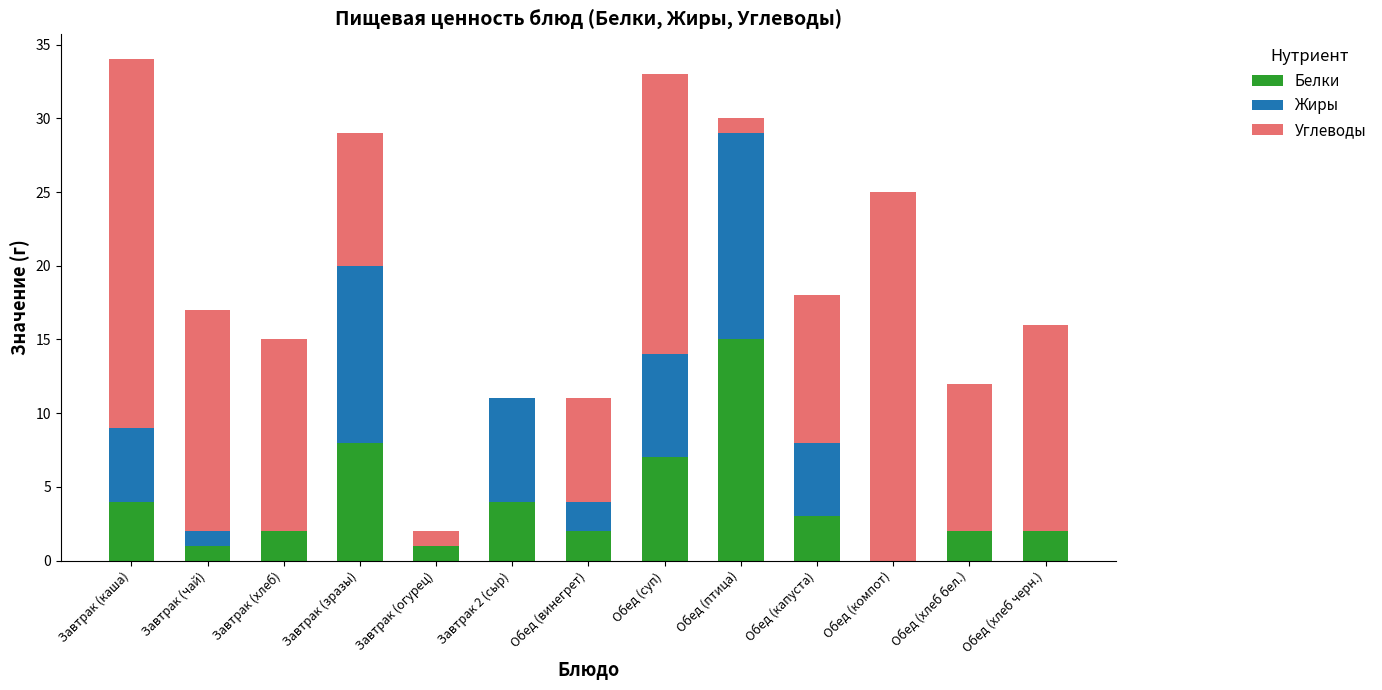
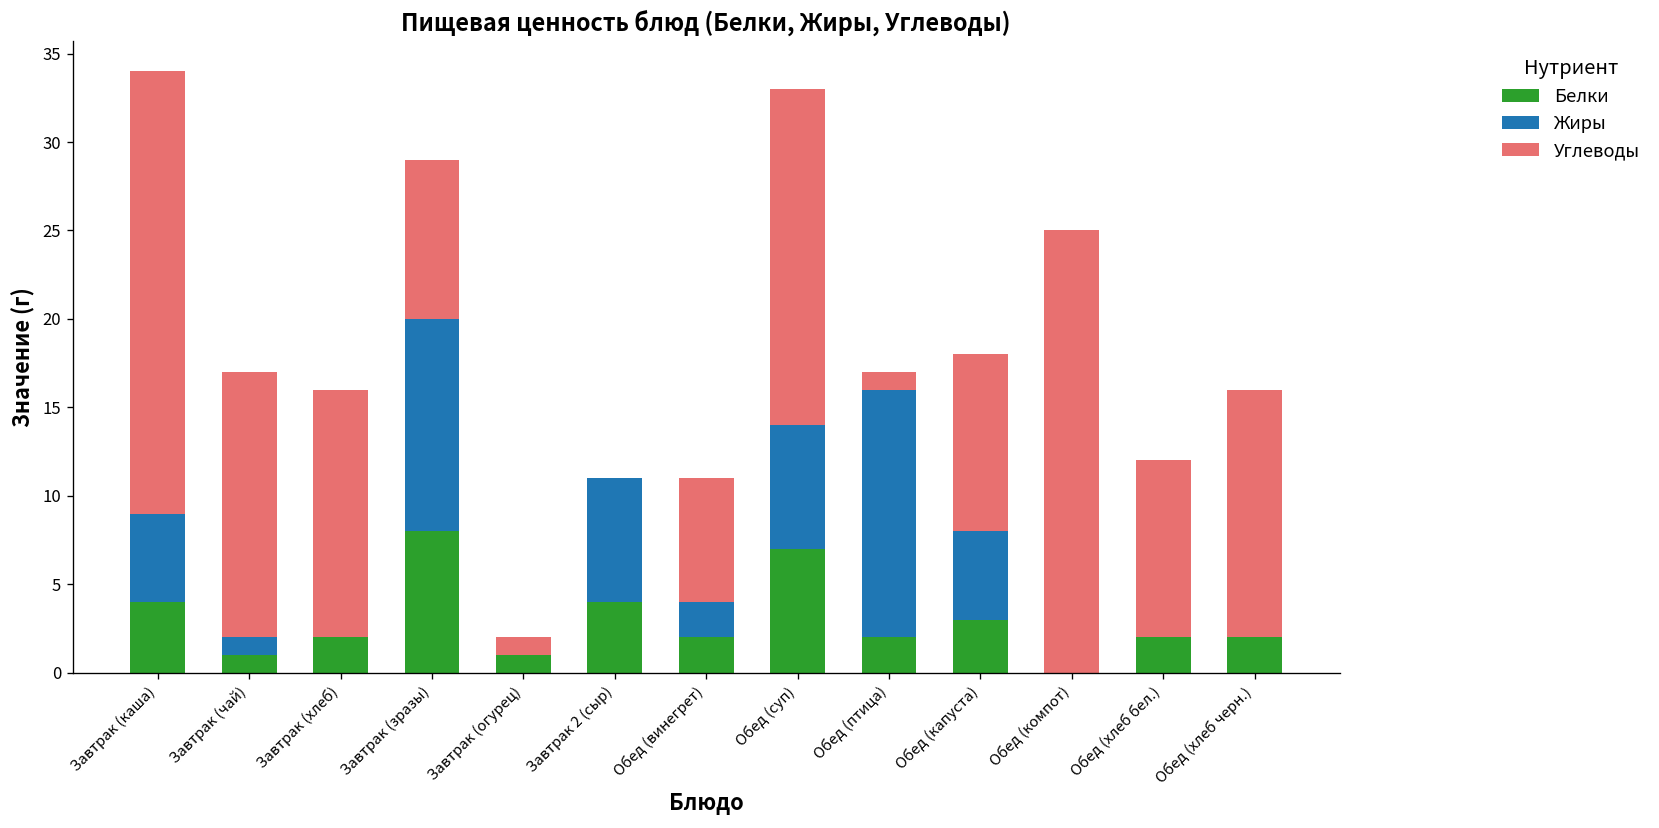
Углеводы, Завтрак (хлеб): 13 -> 14
Белки, Обед (птица): 15 -> 2
